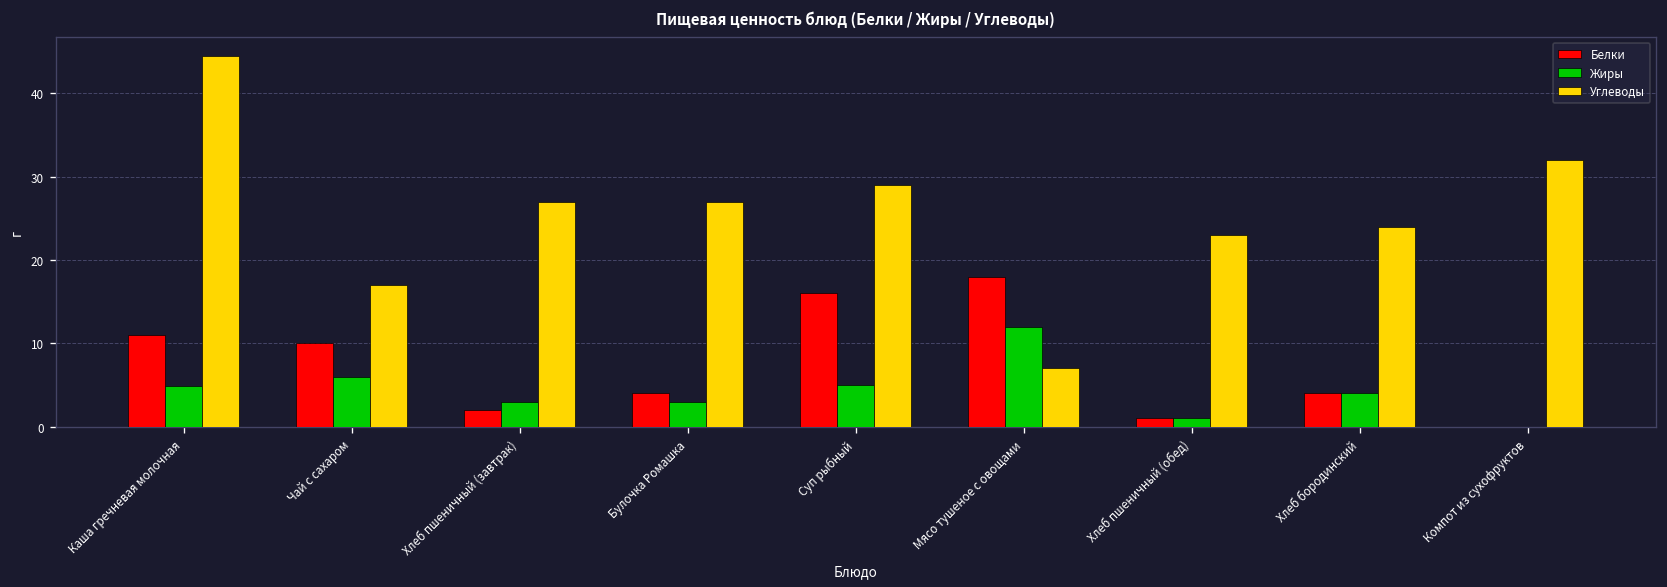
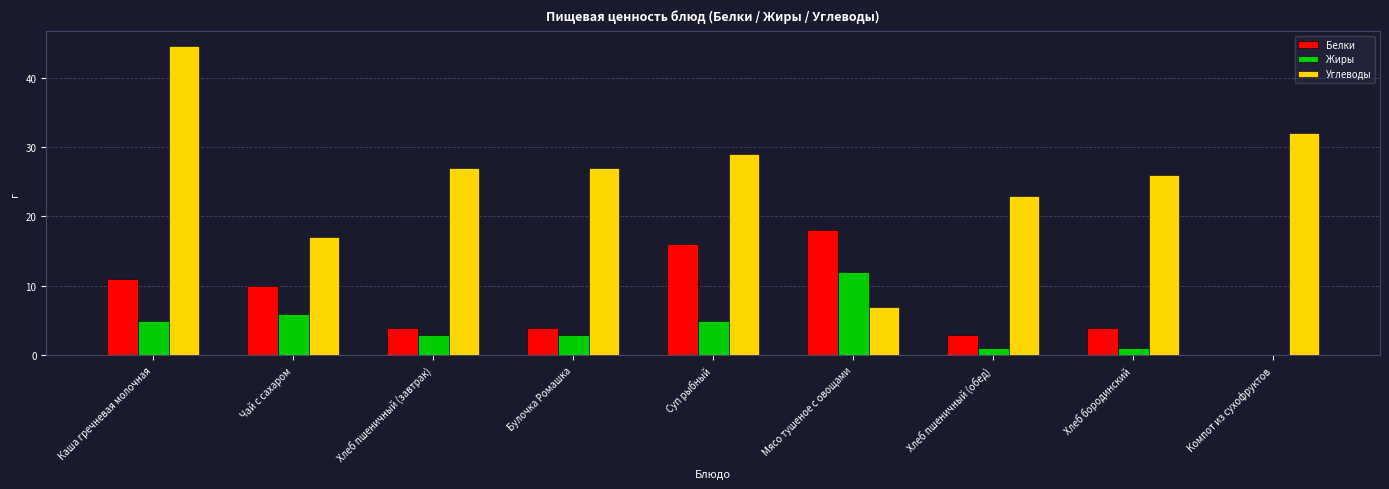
Белки, Хлеб пшеничный (завтрак): 2 -> 4
Белки, Хлеб пшеничный (обед): 1 -> 3
Жиры, Хлеб бородинский: 4 -> 1
Углеводы, Хлеб бородинский: 24 -> 26
